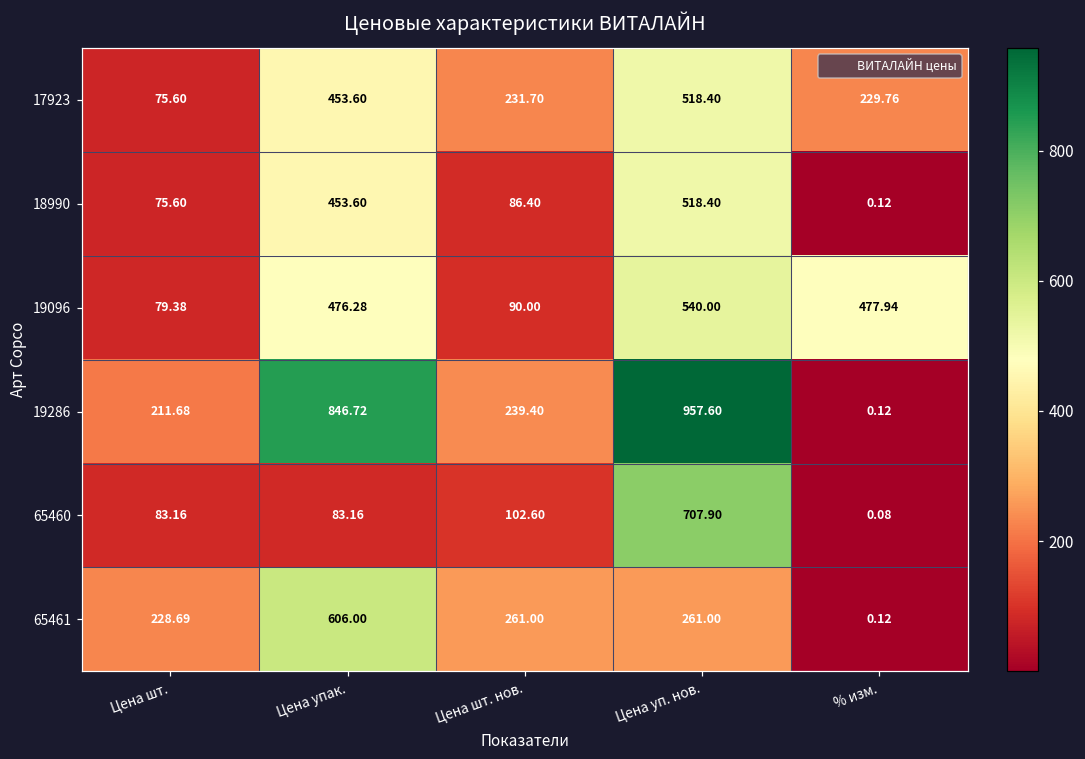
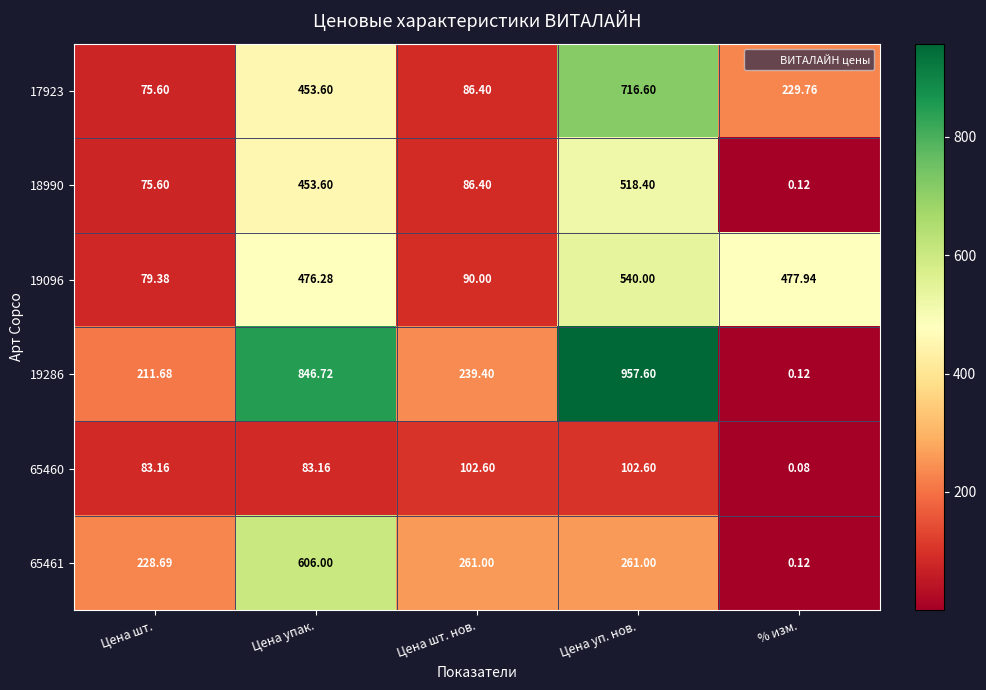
17923, Цена шт. нов.: 231.70 -> 86.40
17923, Цена уп. нов.: 518.40 -> 716.60
65460, Цена уп. нов.: 707.90 -> 102.60
